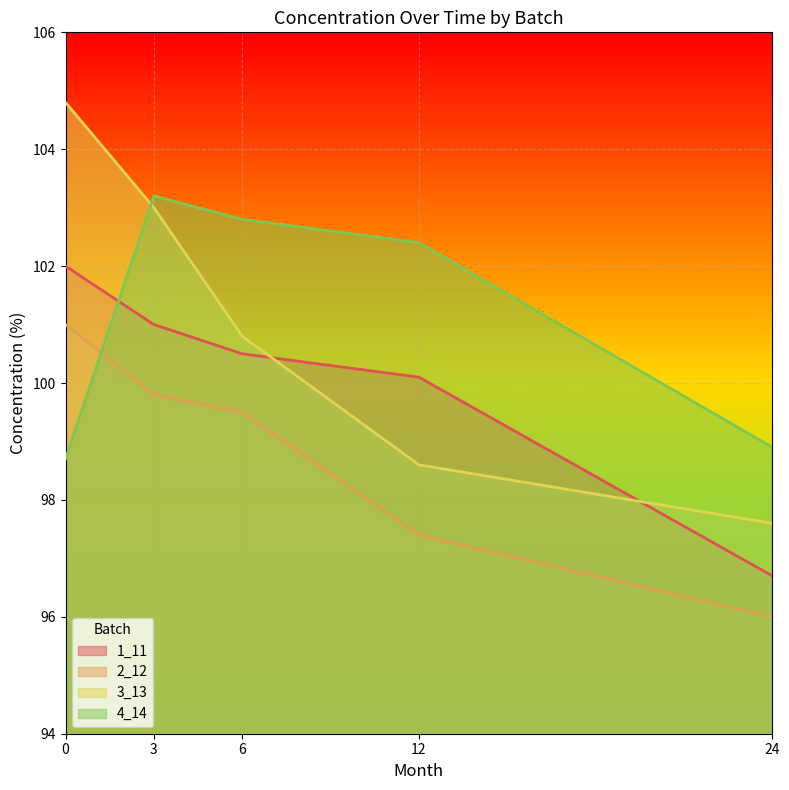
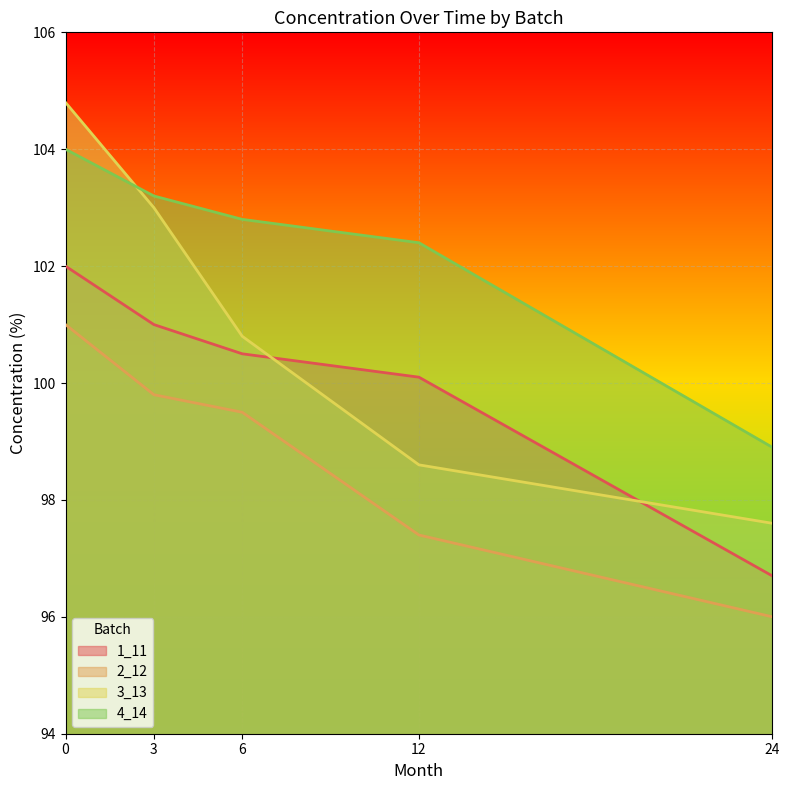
4_14, 0: 98.7 -> 104.0
